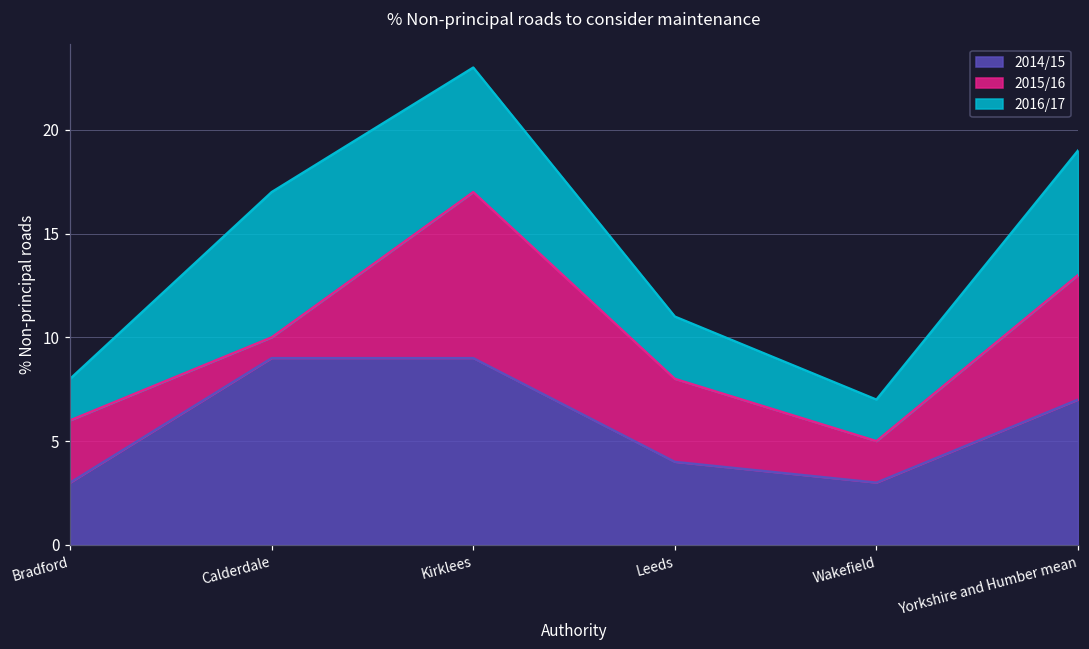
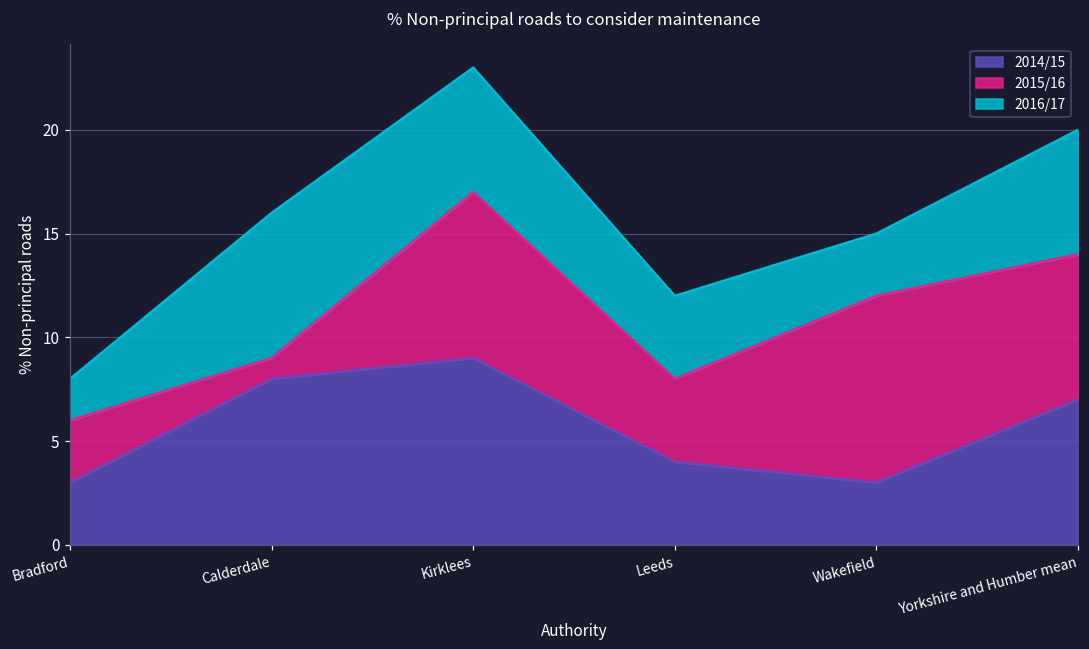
2014/15, Calderdale: 9 -> 8
2016/17, Leeds: 3 -> 4
2015/16, Wakefield: 2 -> 9
2016/17, Wakefield: 2 -> 3
2015/16, Yorkshire and Humber mean: 6 -> 7
